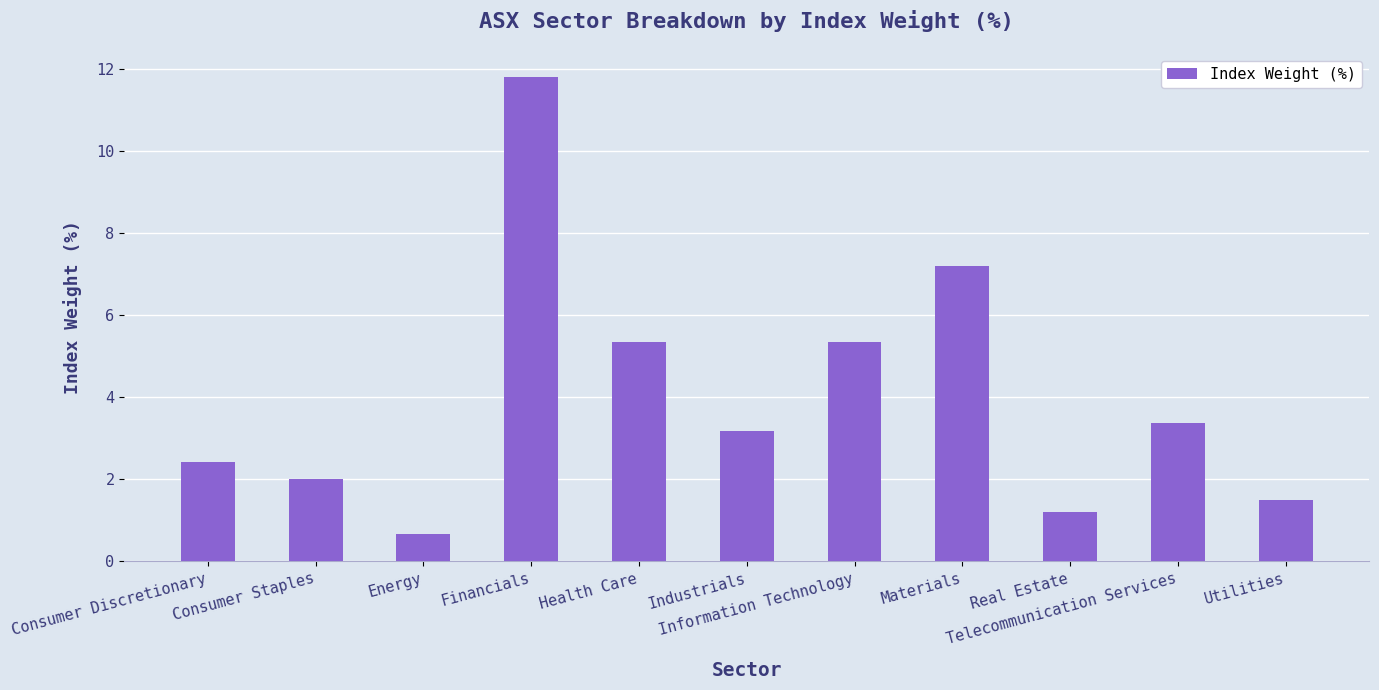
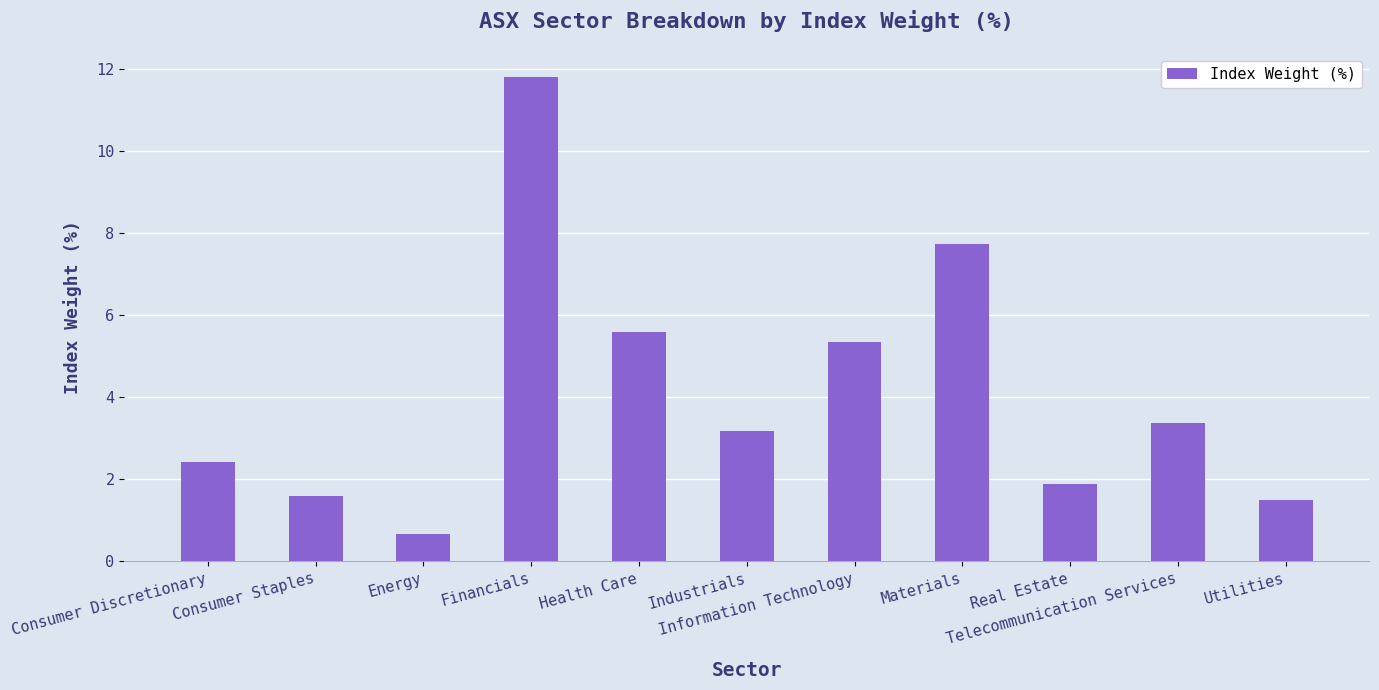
Consumer Staples: 2.0 -> 1.6
Health Care: 5.4 -> 5.6
Materials: 7.2 -> 7.7
Real Estate: 1.2 -> 1.9
